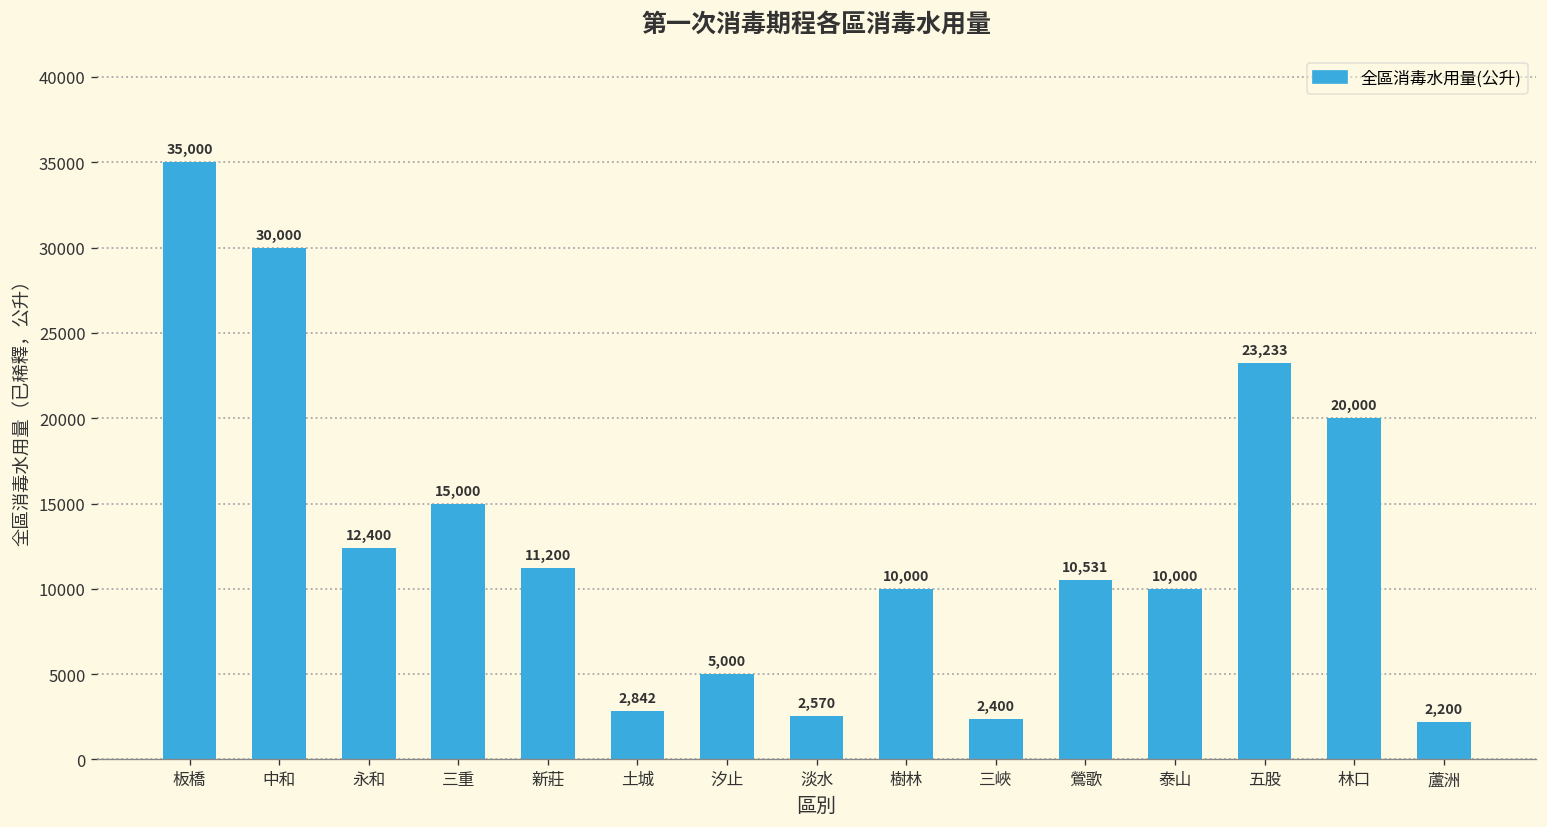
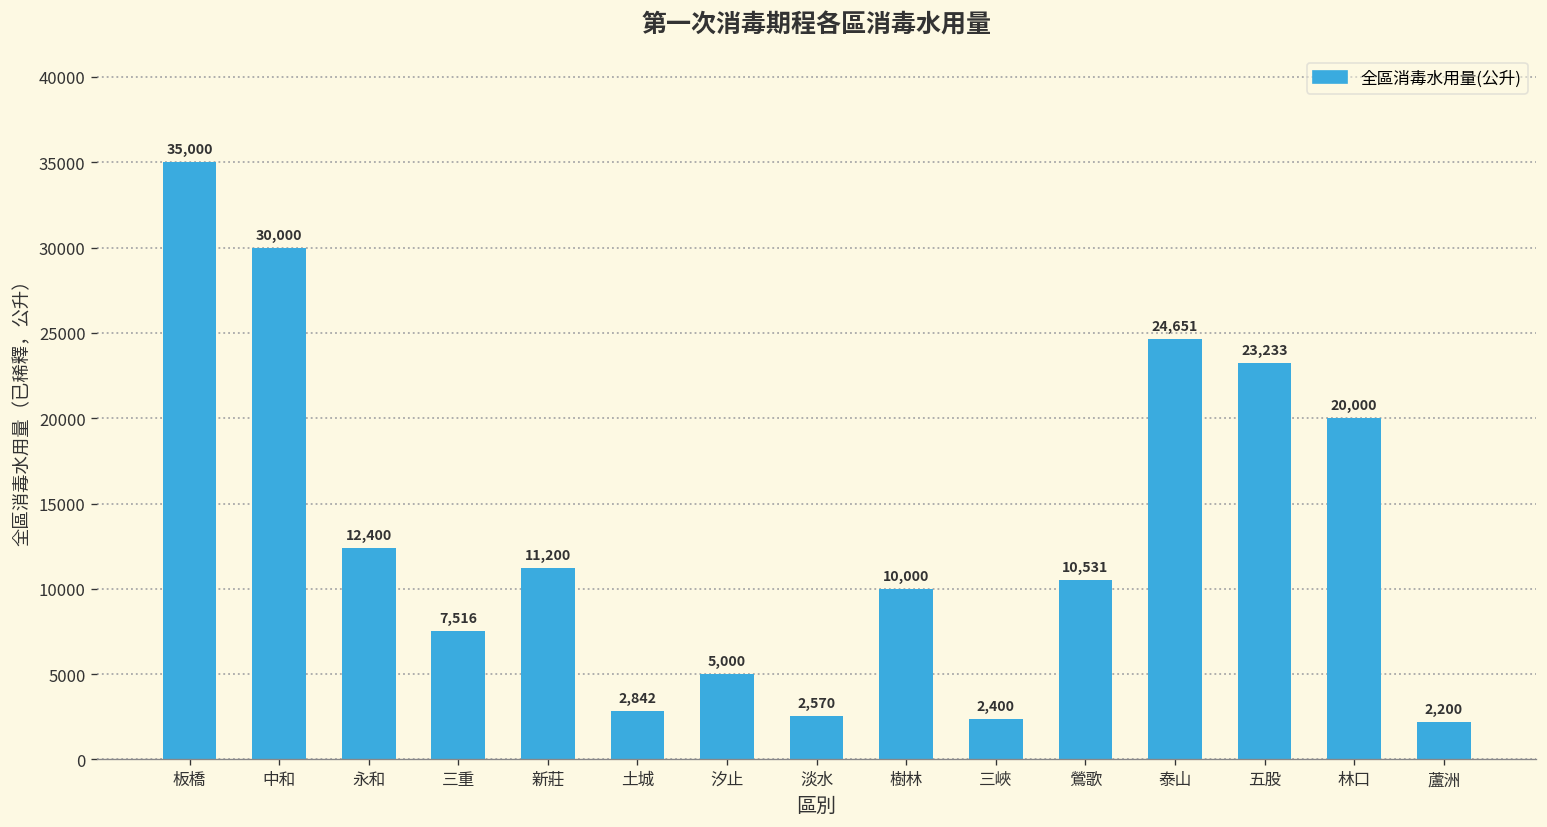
三重: 15,000 -> 7,516
泰山: 10,000 -> 24,651
